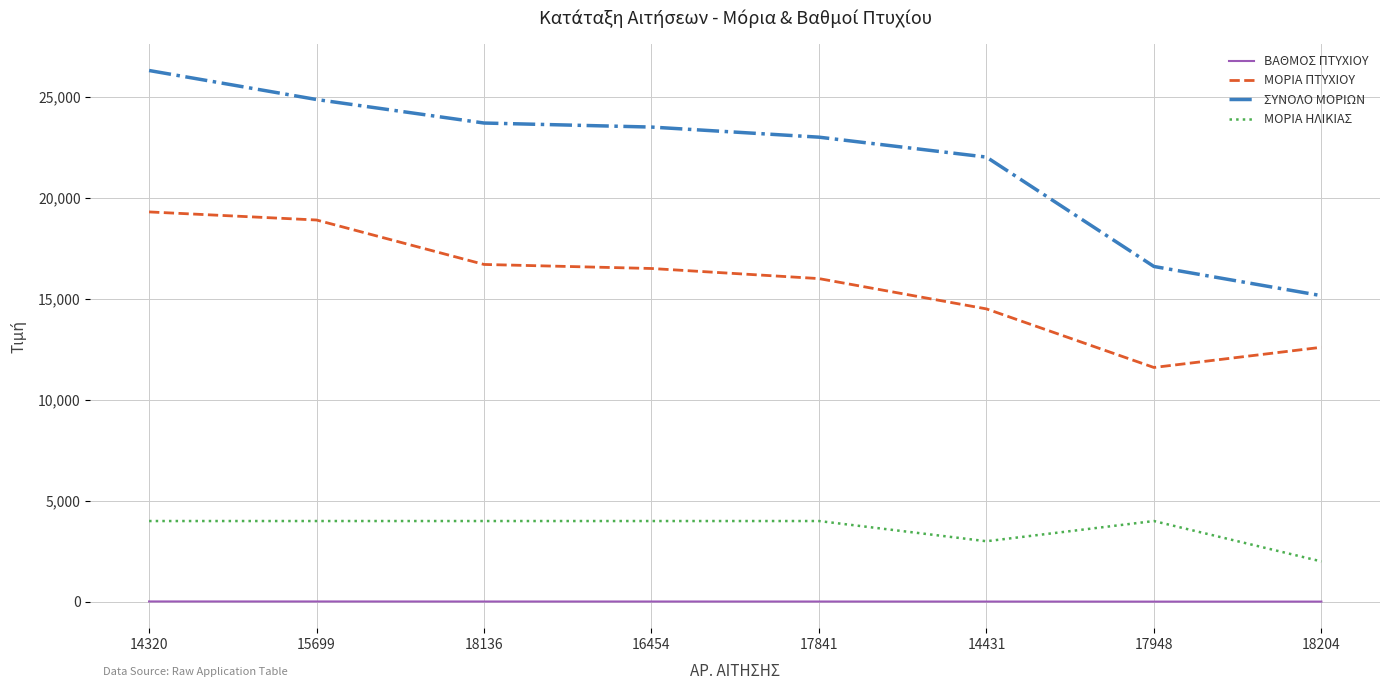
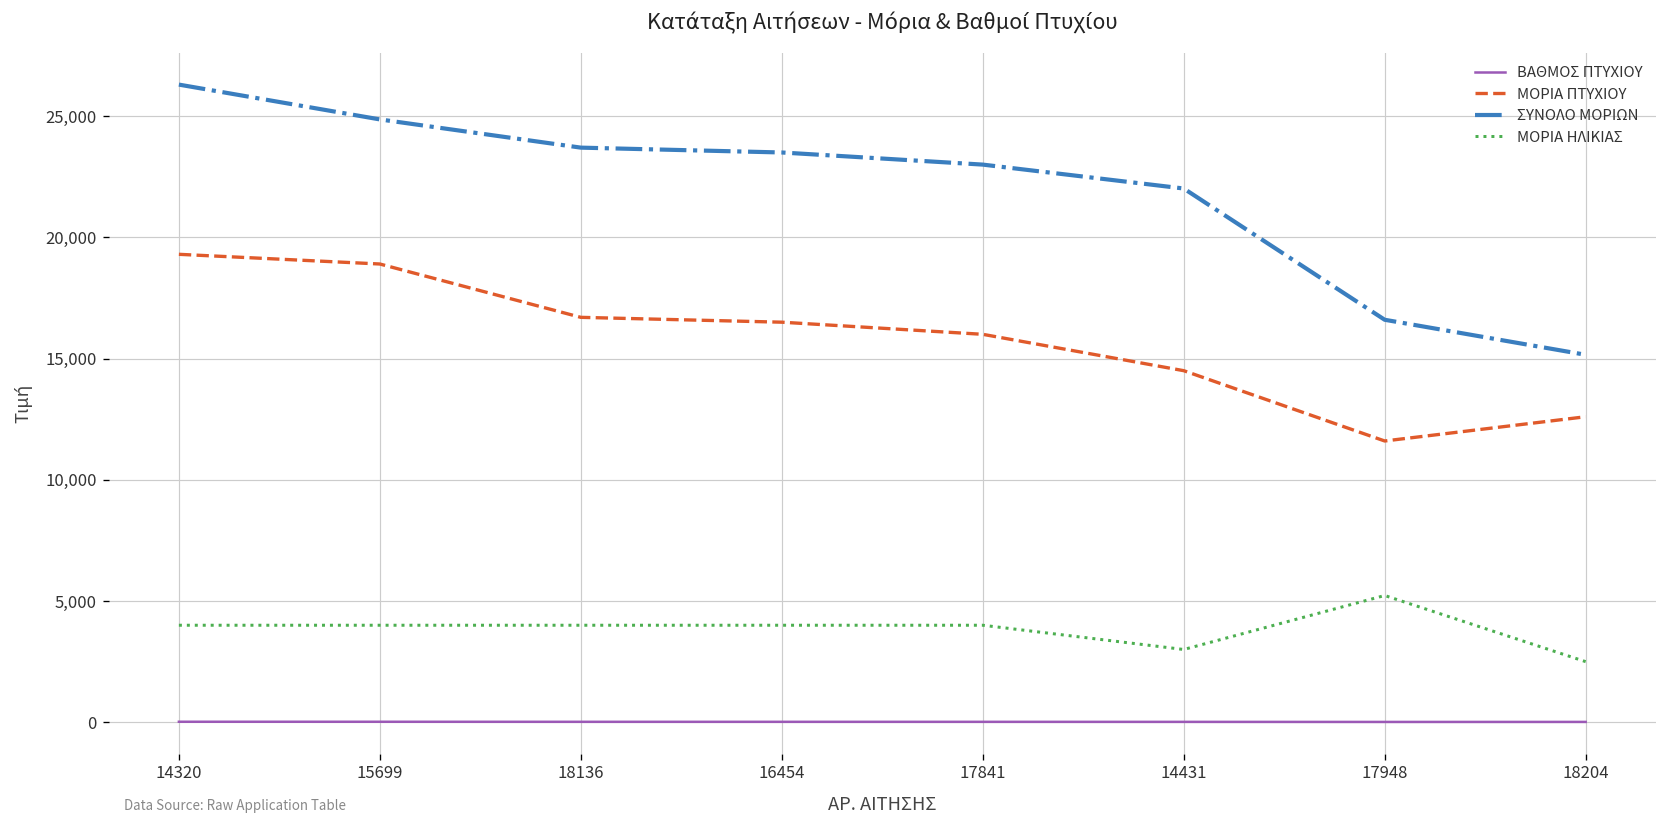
ΜΟΡΙΑ ΗΛΙΚΙΑΣ, 17948: 4,000 -> 5,200
ΜΟΡΙΑ ΗΛΙΚΙΑΣ, 18204: 2,000 -> 2,500
